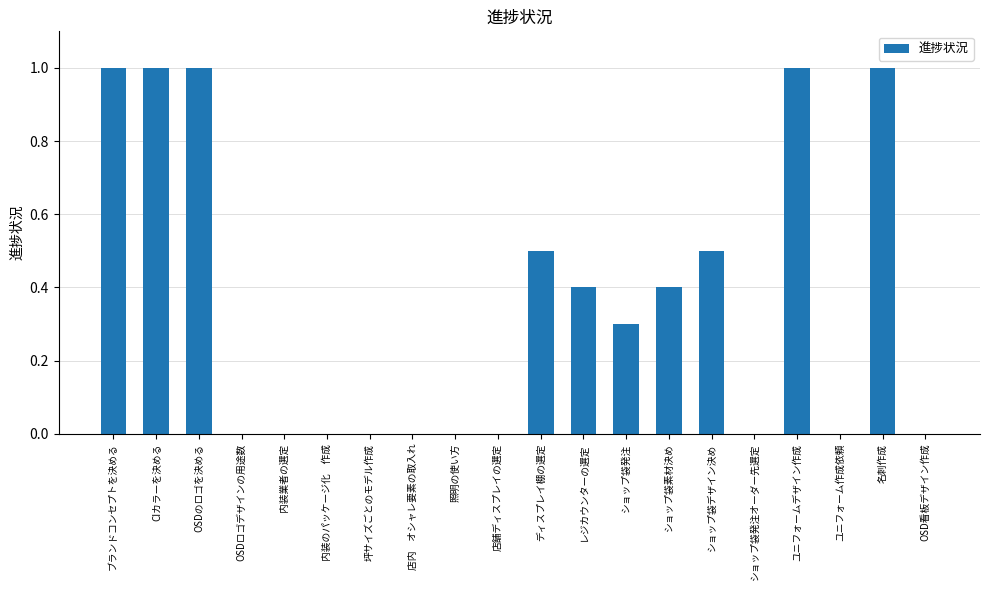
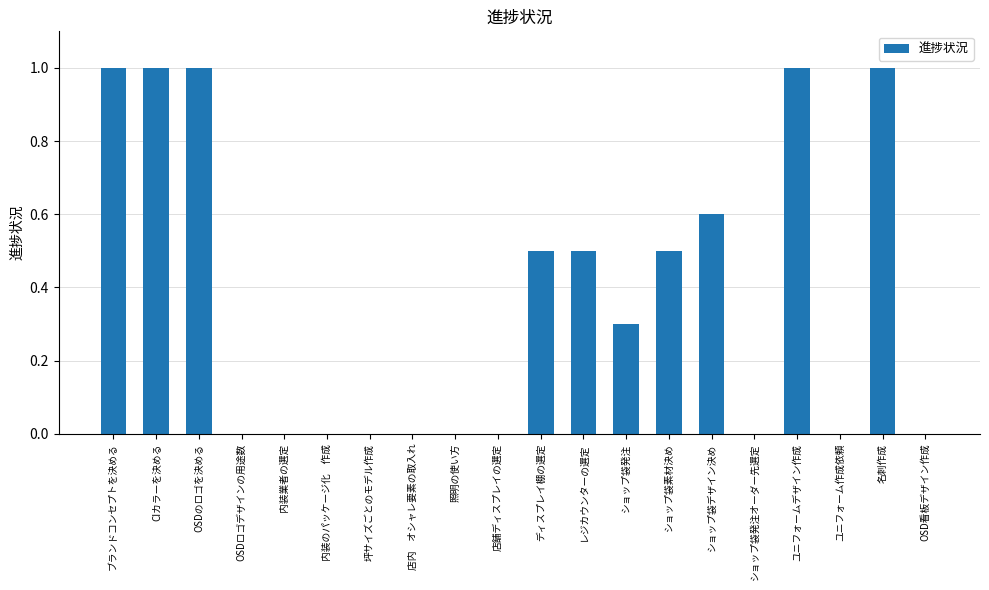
レジカウンターの選定: 0.4 -> 0.5
ショップ袋素材決め: 0.4 -> 0.5
ショップ袋デザイン決め: 0.5 -> 0.6
